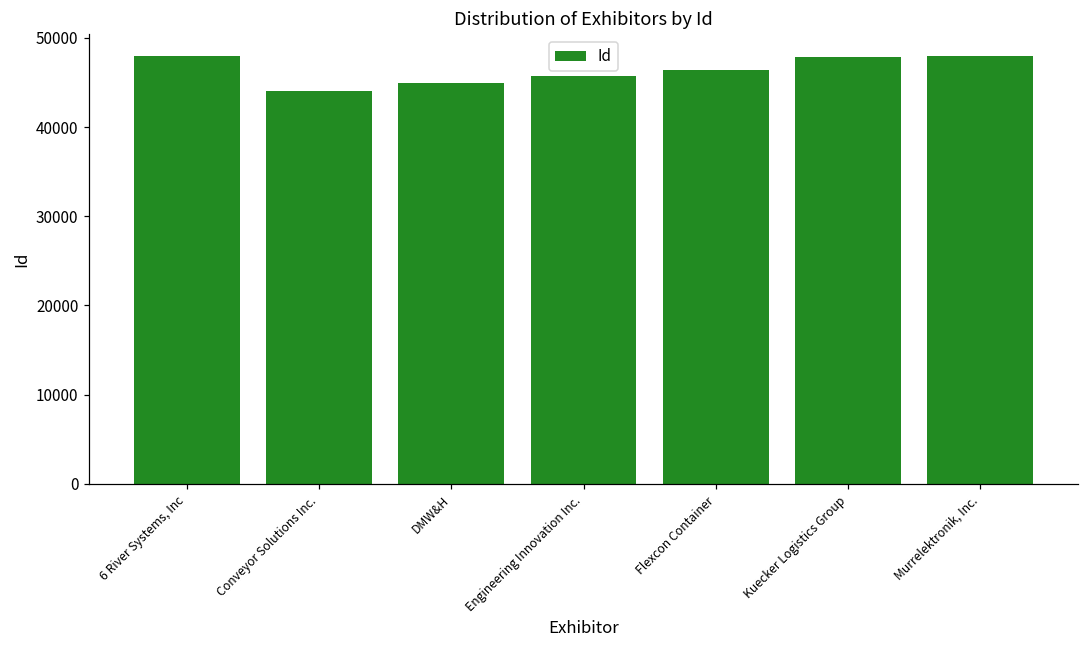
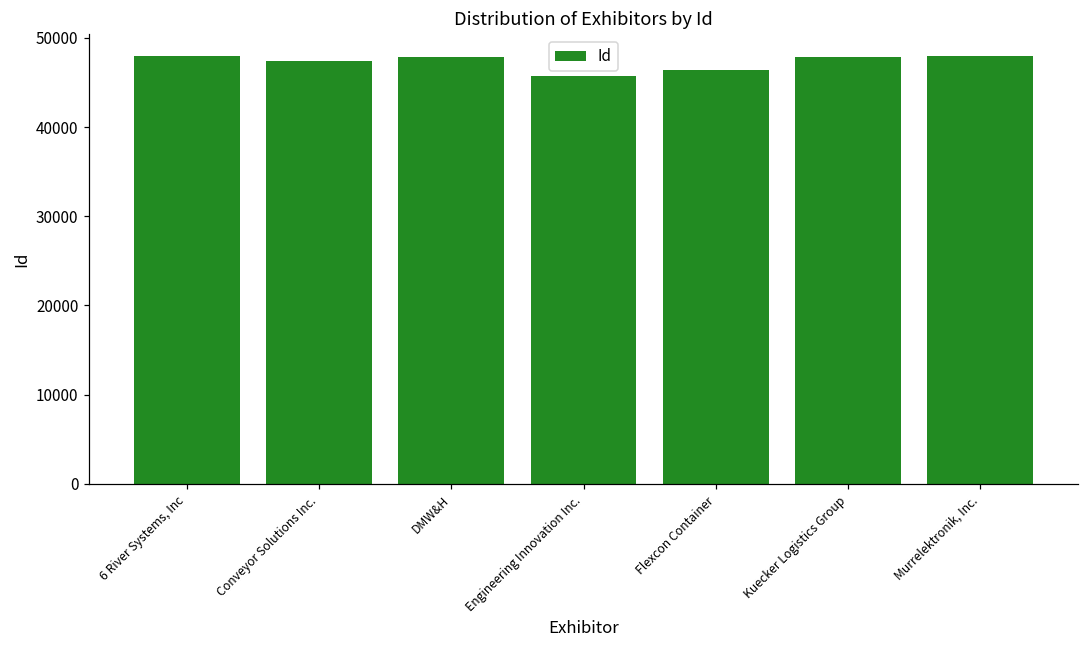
Conveyor Solutions Inc.: 44000 -> 47000
DMW&H: 45000 -> 48000
